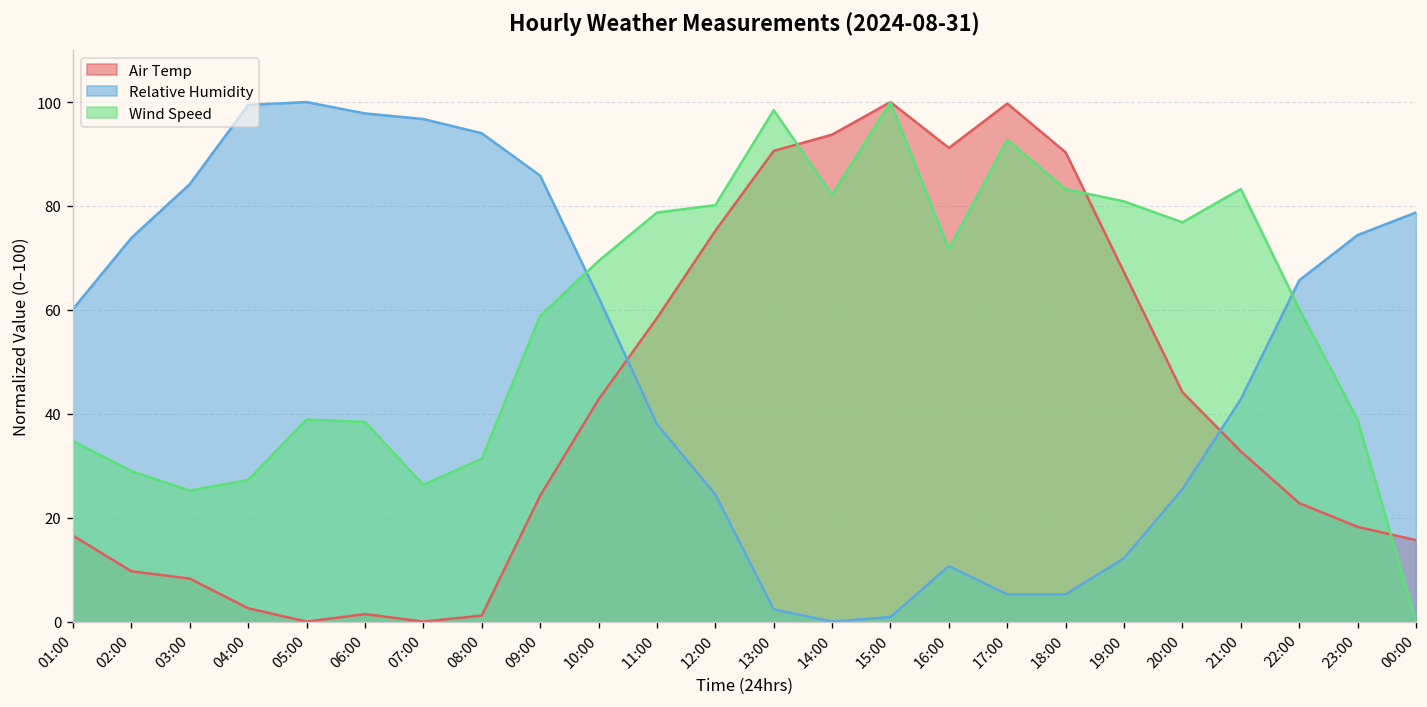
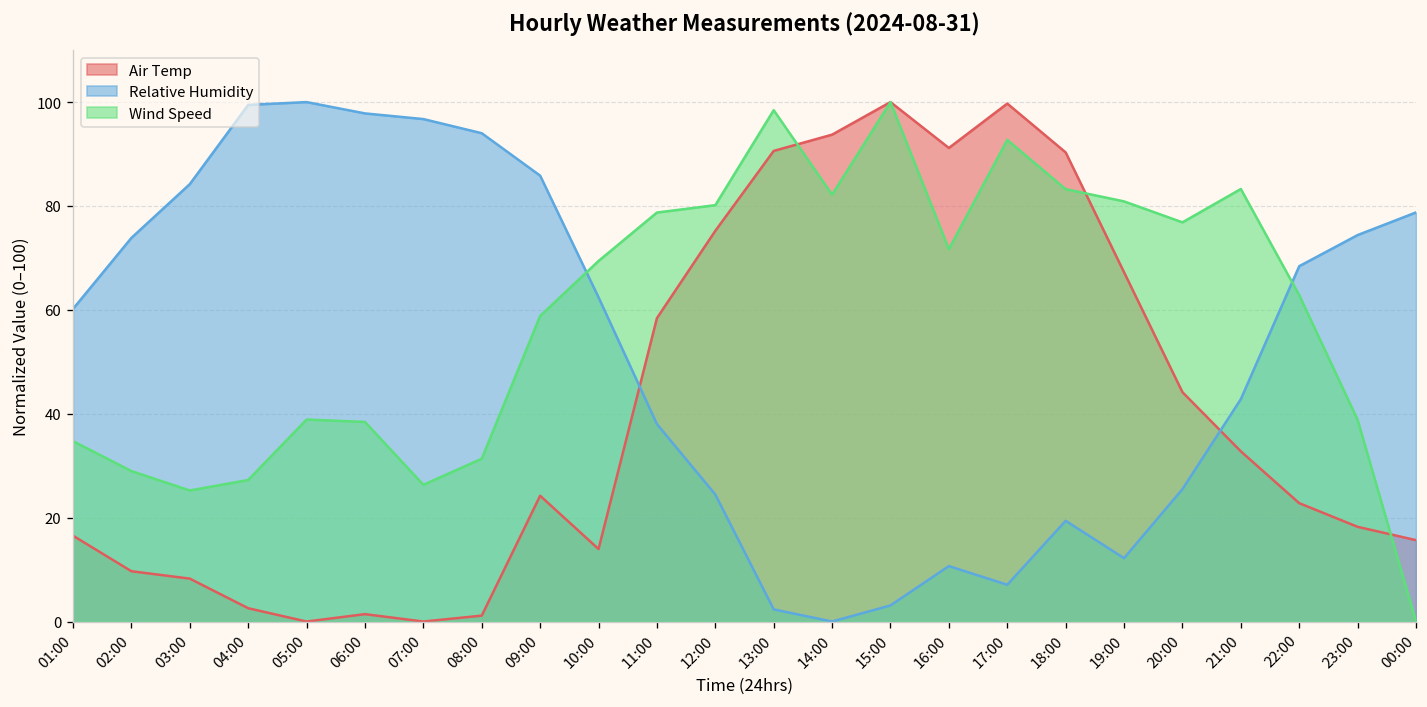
Air Temp, 10:00: 43 -> 14
Relative Humidity, 15:00: 1 -> 3
Relative Humidity, 17:00: 5 -> 7
Relative Humidity, 18:00: 5 -> 19
Relative Humidity, 22:00: 66 -> 68
Wind Speed, 22:00: 60 -> 63
